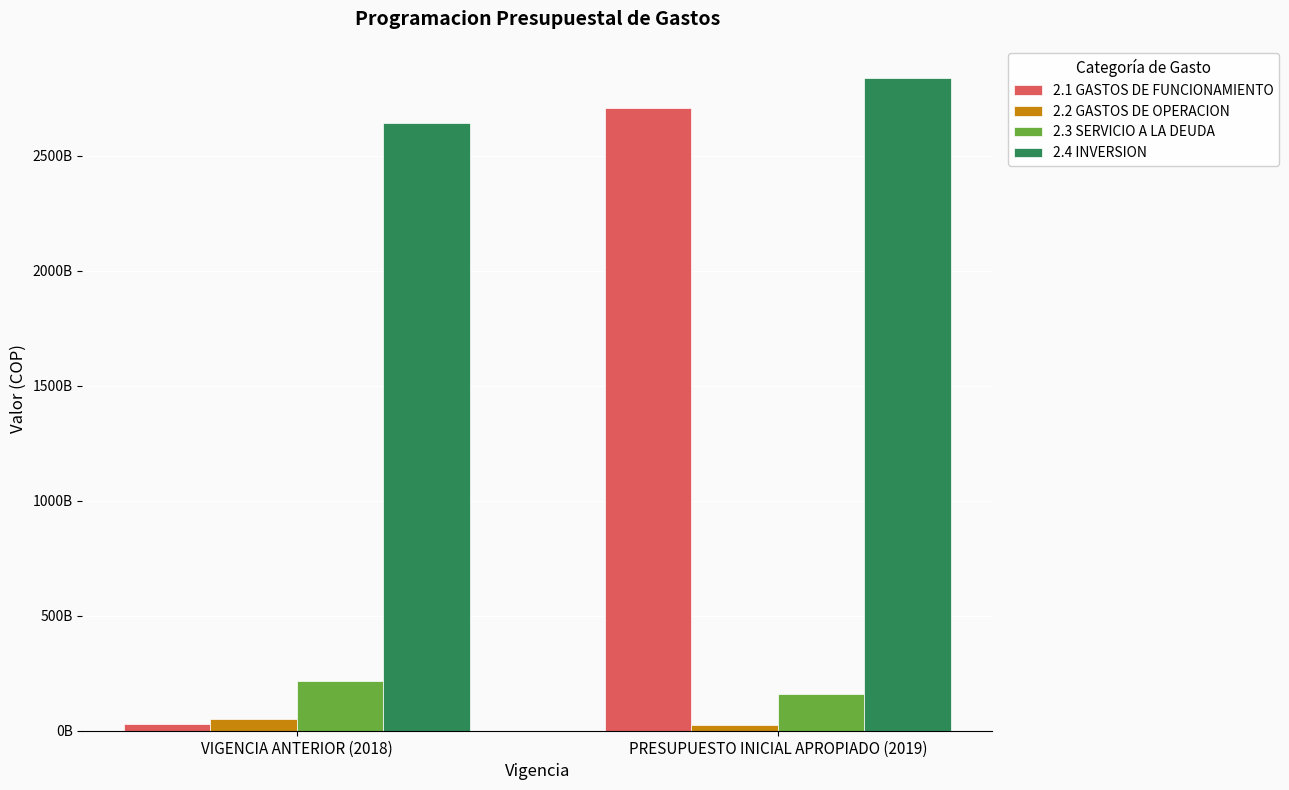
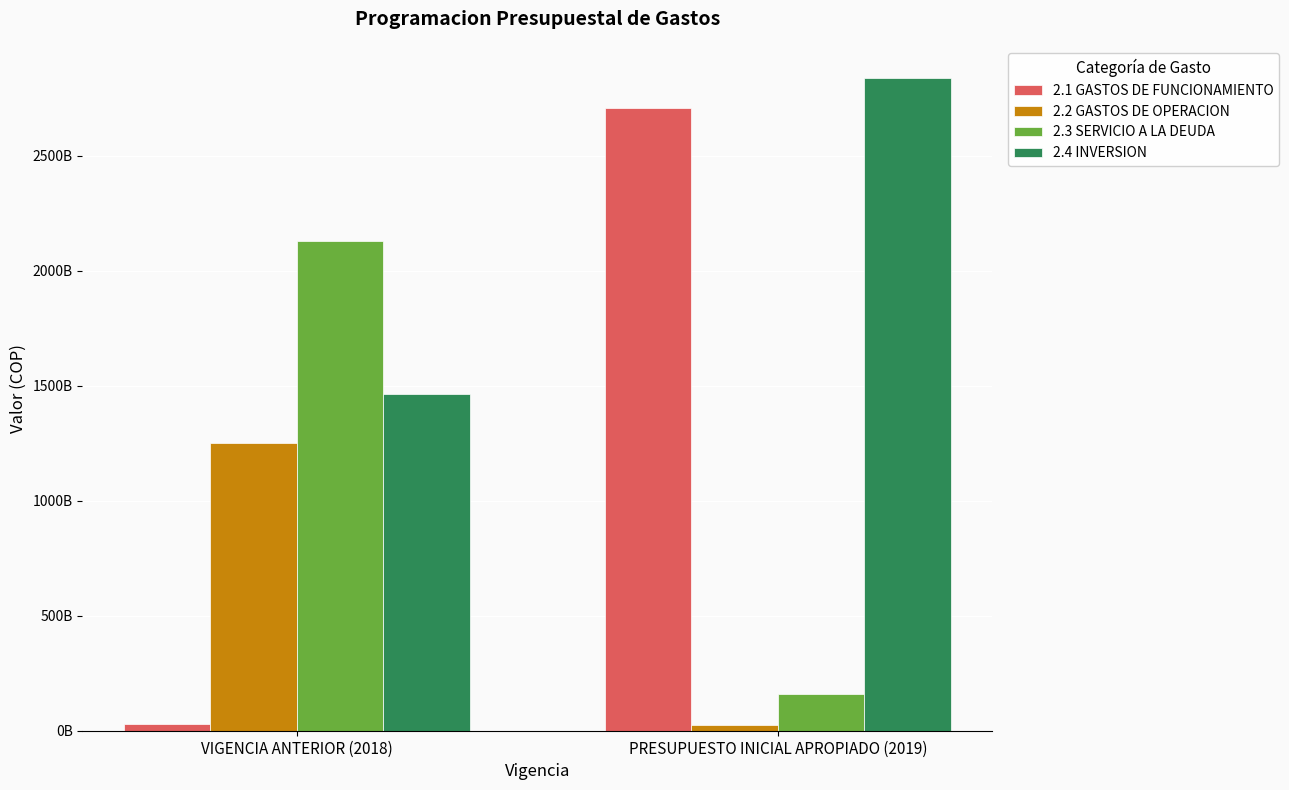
2.2 GASTOS DE OPERACION, VIGENCIA ANTERIOR (2018): 50000000000 -> 1250000000000
2.3 SERVICIO A LA DEUDA, VIGENCIA ANTERIOR (2018): 220000000000 -> 2130000000000
2.4 INVERSION, VIGENCIA ANTERIOR (2018): 2640000000000 -> 1470000000000
